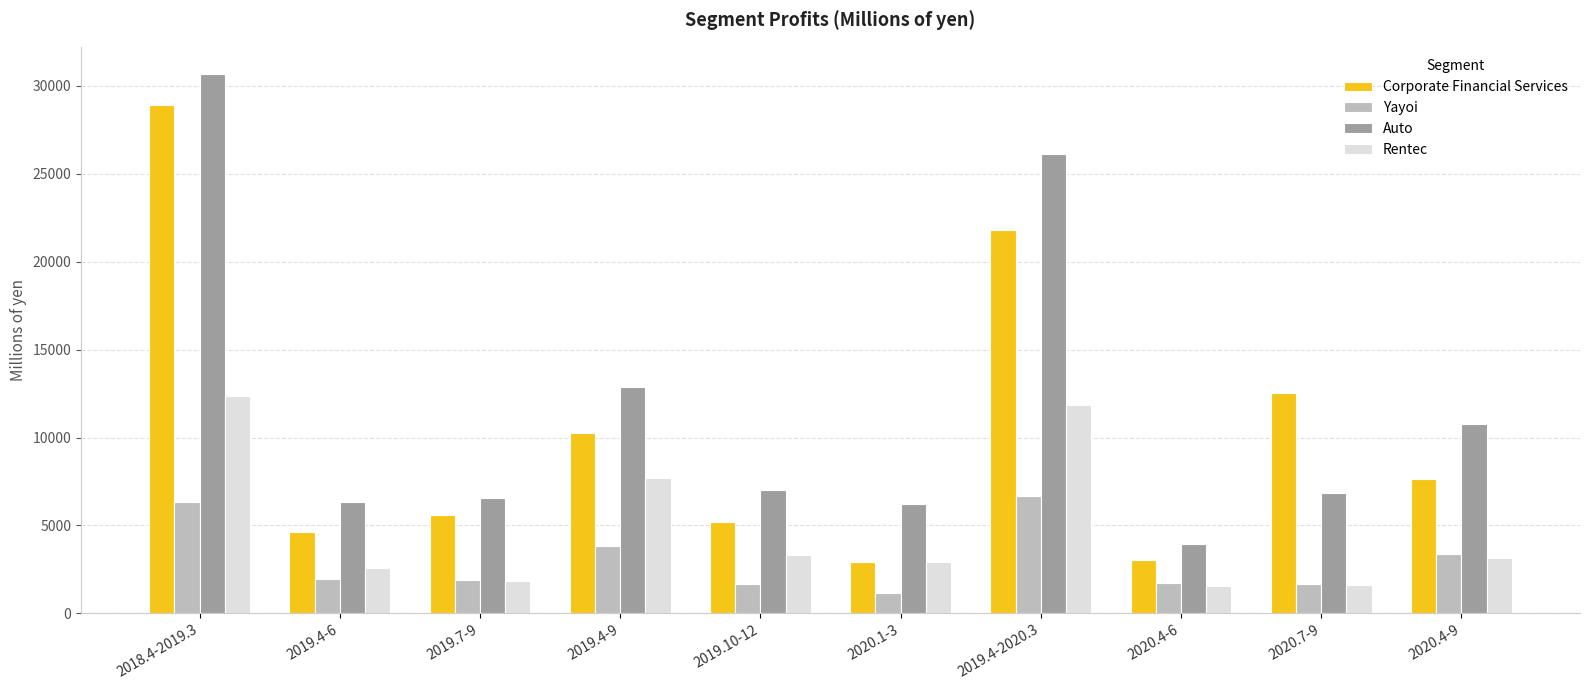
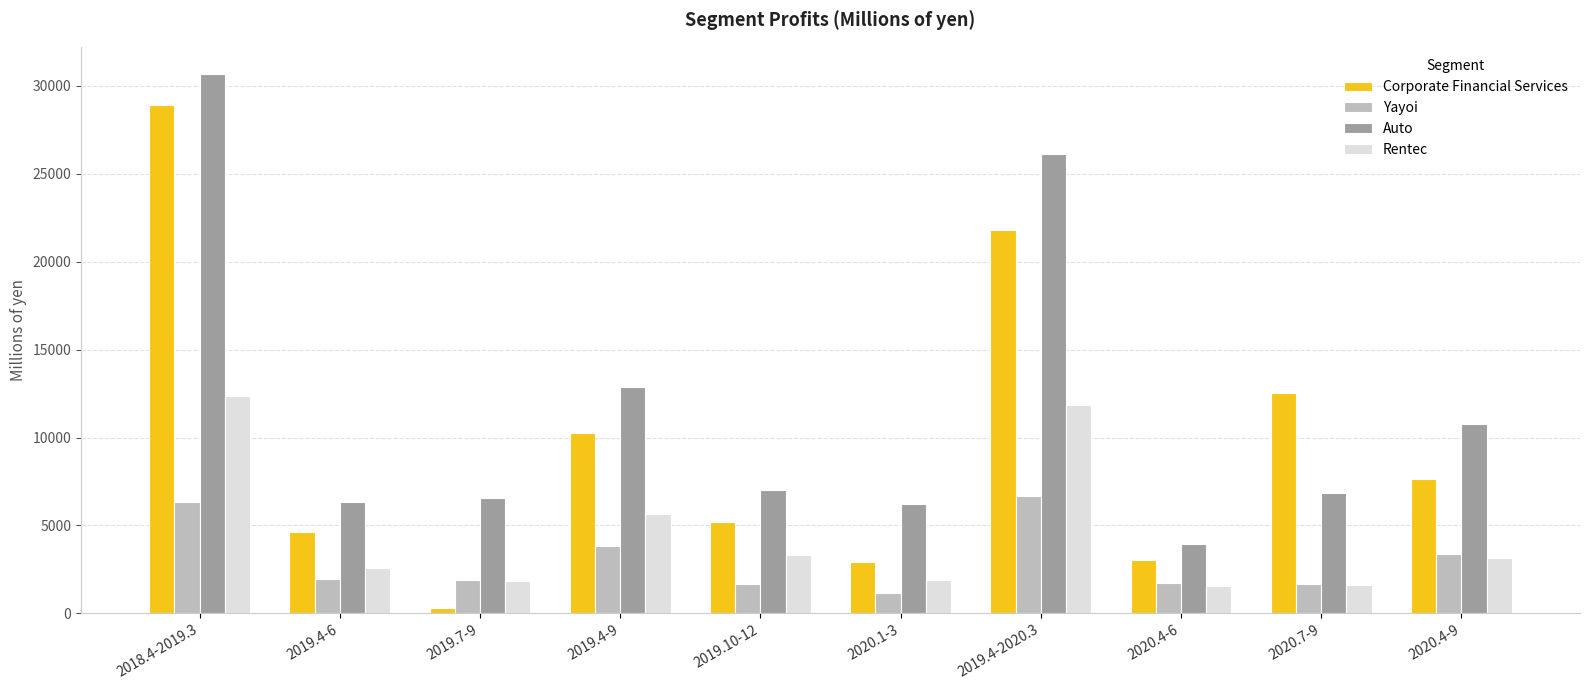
Corporate Financial Services, 2019.7-9: 5600 -> 300
Rentec, 2019.4-9: 7700 -> 5600
Rentec, 2020.1-3: 2900 -> 1900
